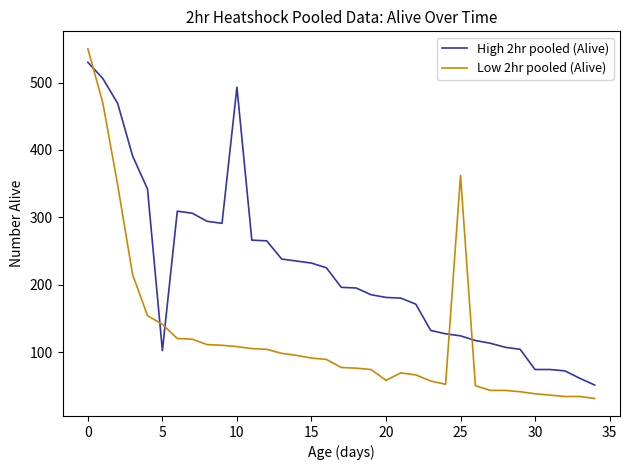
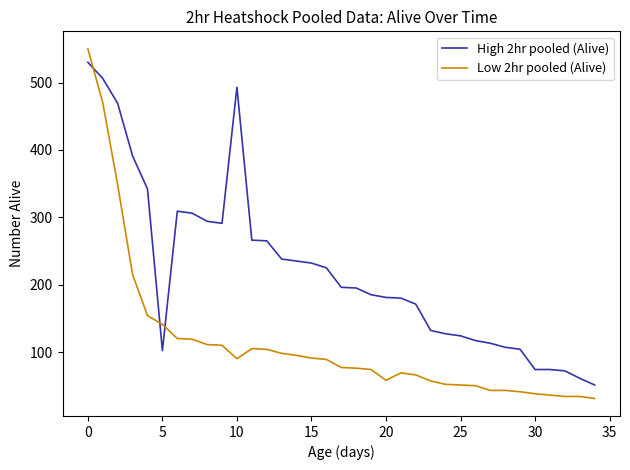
Low 2hr pooled (Alive), 10: 110 -> 90
Low 2hr pooled (Alive), 25: 360 -> 50
